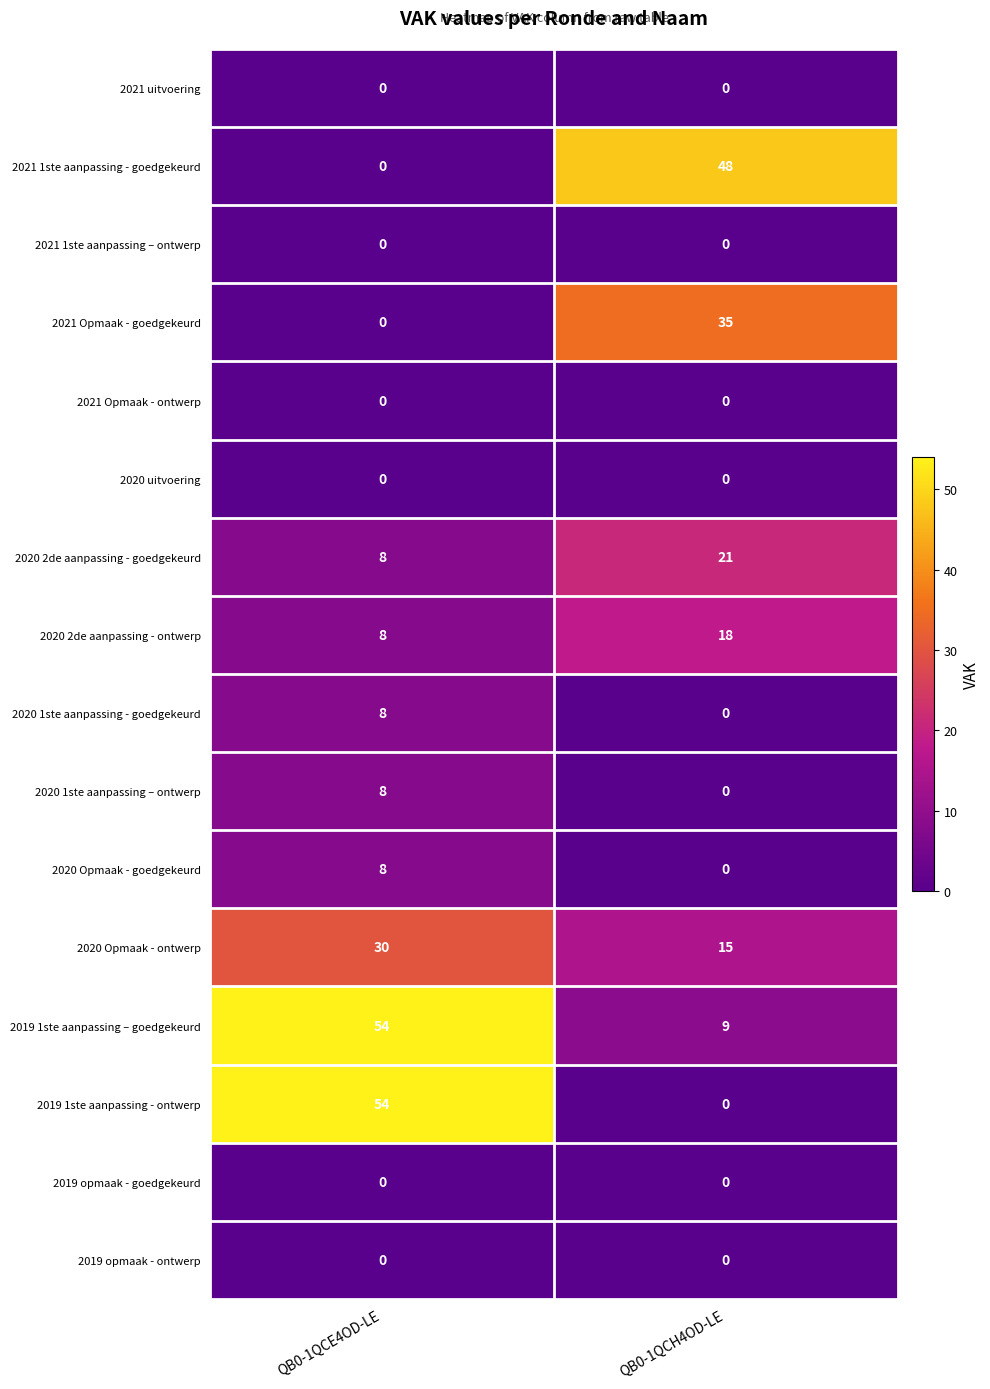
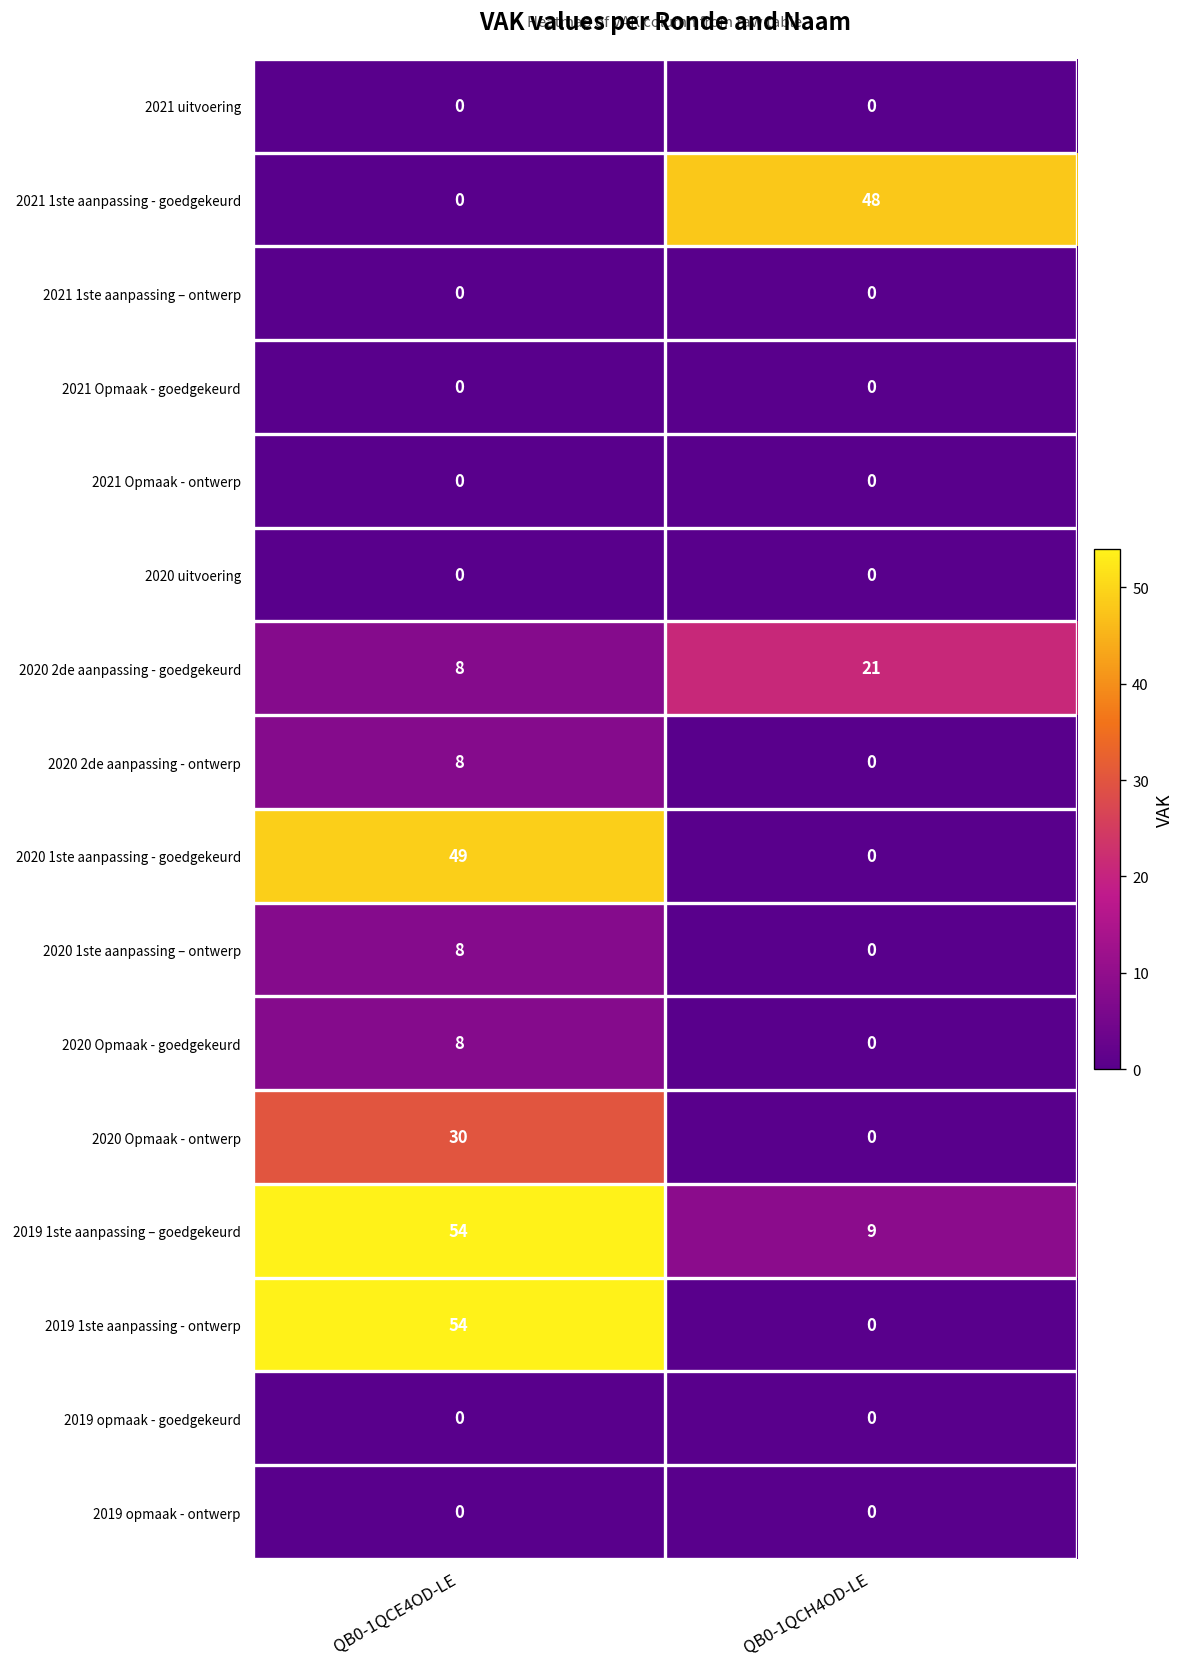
2021 Opmaak - goedgekeurd, QB0-1QCH4OD-LE: 35 -> 0
2020 2de aanpassing - ontwerp, QB0-1QCH4OD-LE: 18 -> 0
2020 1ste aanpassing - goedgekeurd, QB0-1QCE4OD-LE: 8 -> 49
2020 Opmaak - ontwerp, QB0-1QCH4OD-LE: 15 -> 0
